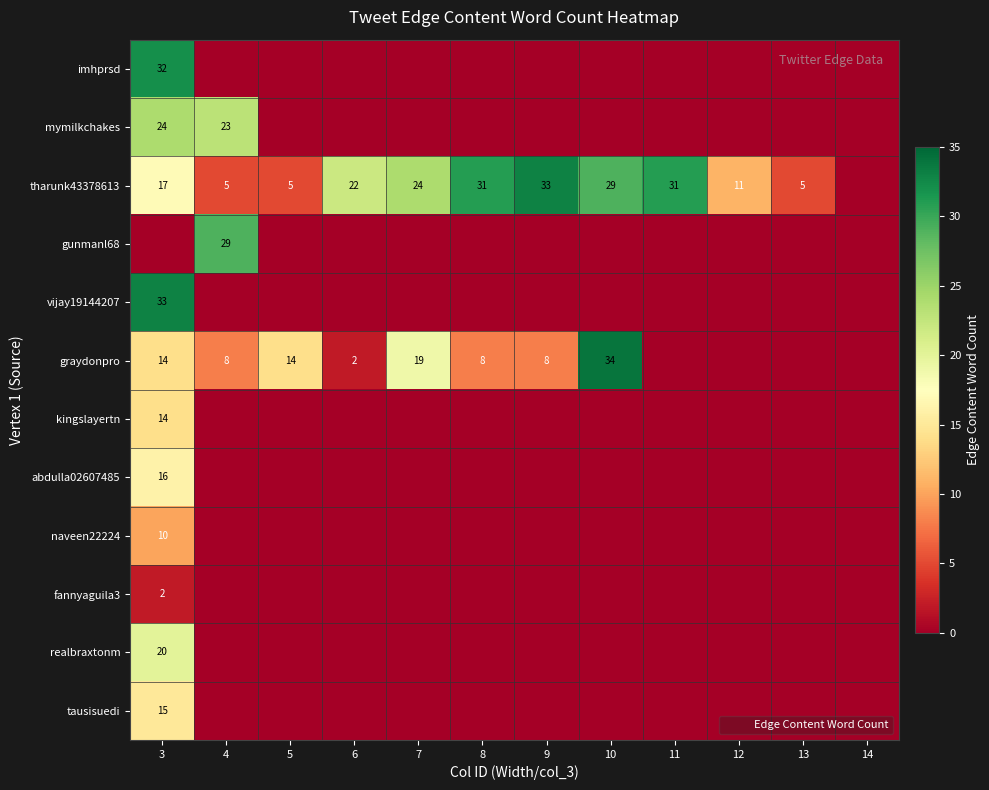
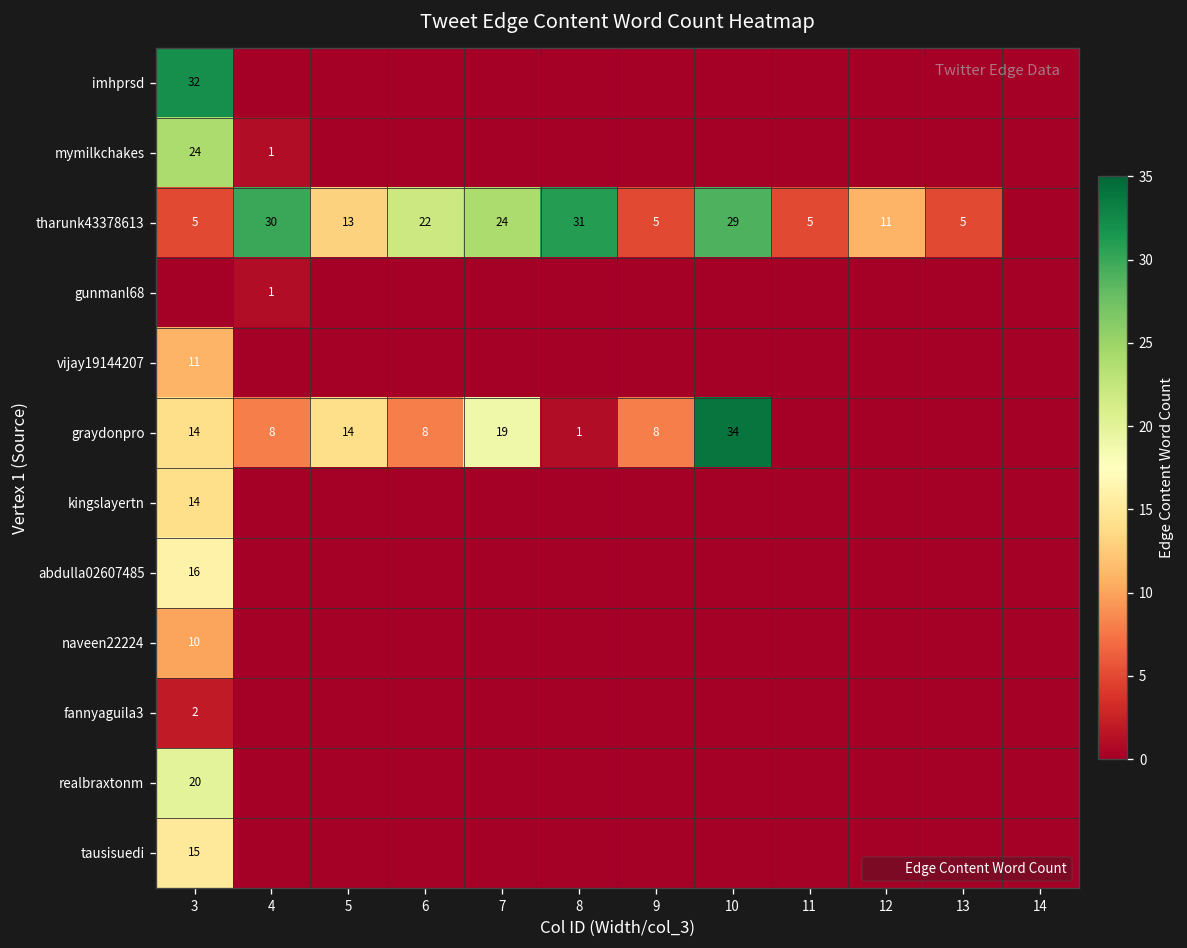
mymilkchakes, 4: 23 -> 1
tharunk43378613, 3: 17 -> 5
tharunk43378613, 4: 5 -> 30
tharunk43378613, 5: 5 -> 13
tharunk43378613, 9: 33 -> 5
tharunk43378613, 11: 31 -> 5
gunmanl68, 4: 29 -> 1
vijay19144207, 3: 33 -> 11
graydonpro, 6: 2 -> 8
graydonpro, 8: 8 -> 1
